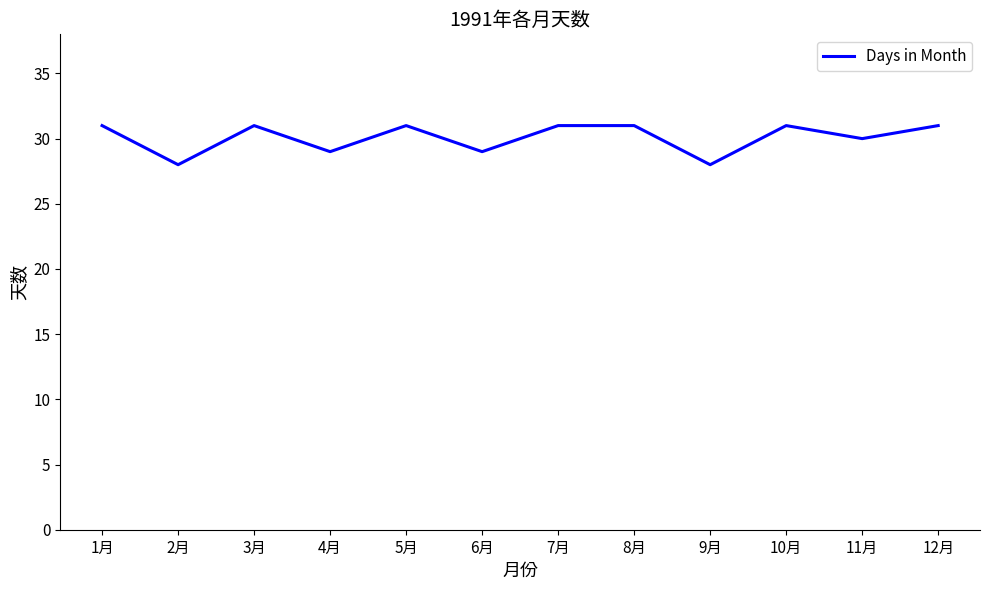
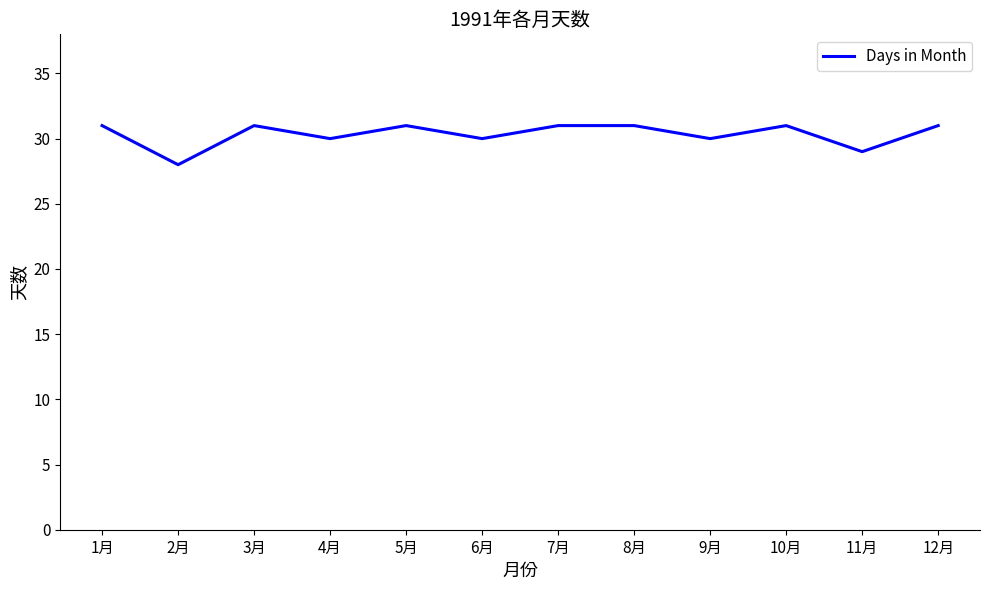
4月: 29 -> 30
6月: 29 -> 30
9月: 28 -> 30
11月: 30 -> 29
